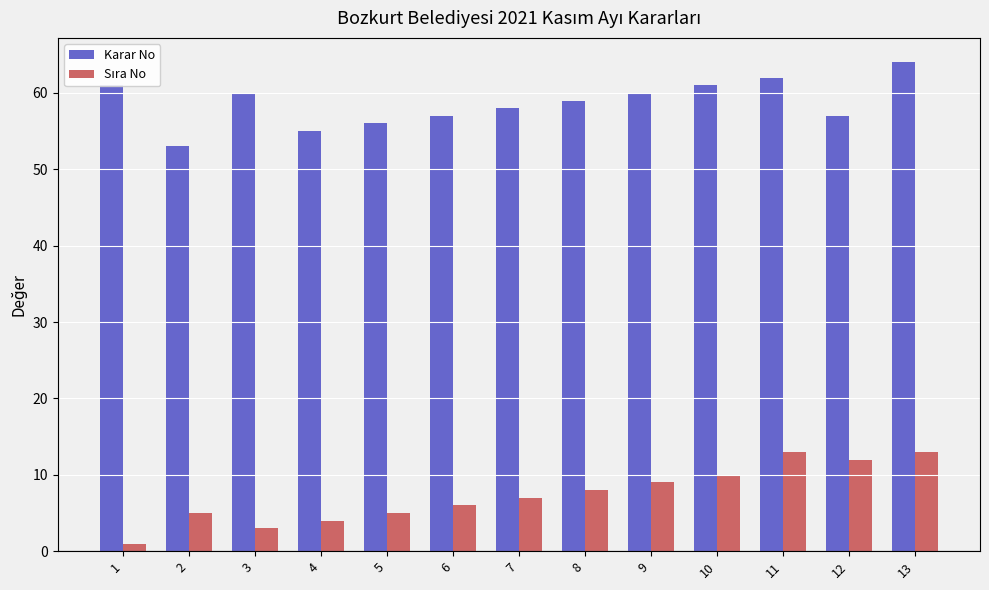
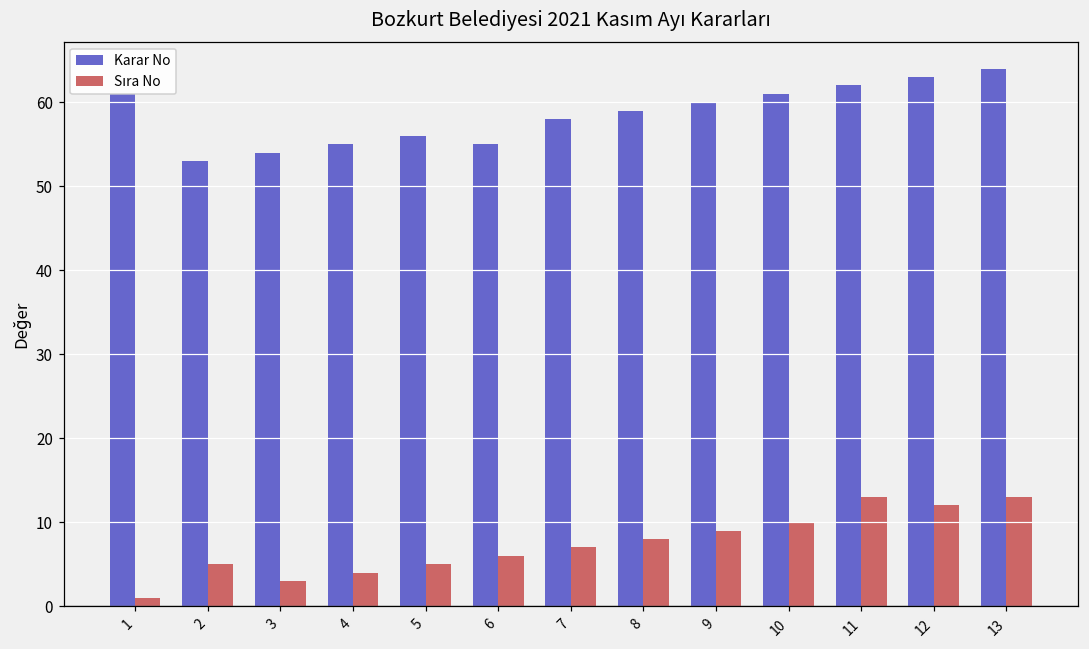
Karar No, 3: 60 -> 54
Karar No, 6: 57 -> 55
Karar No, 12: 57 -> 63
